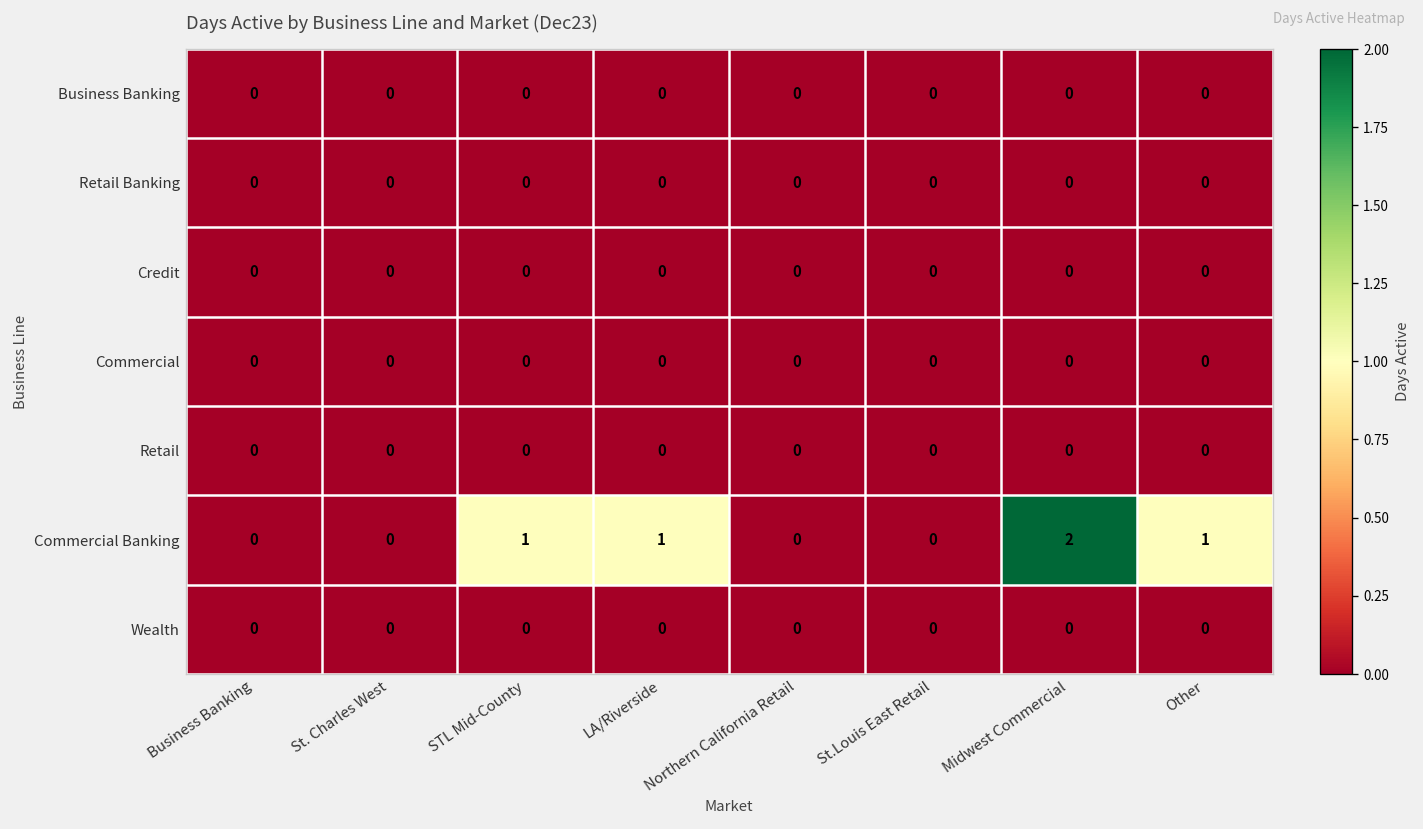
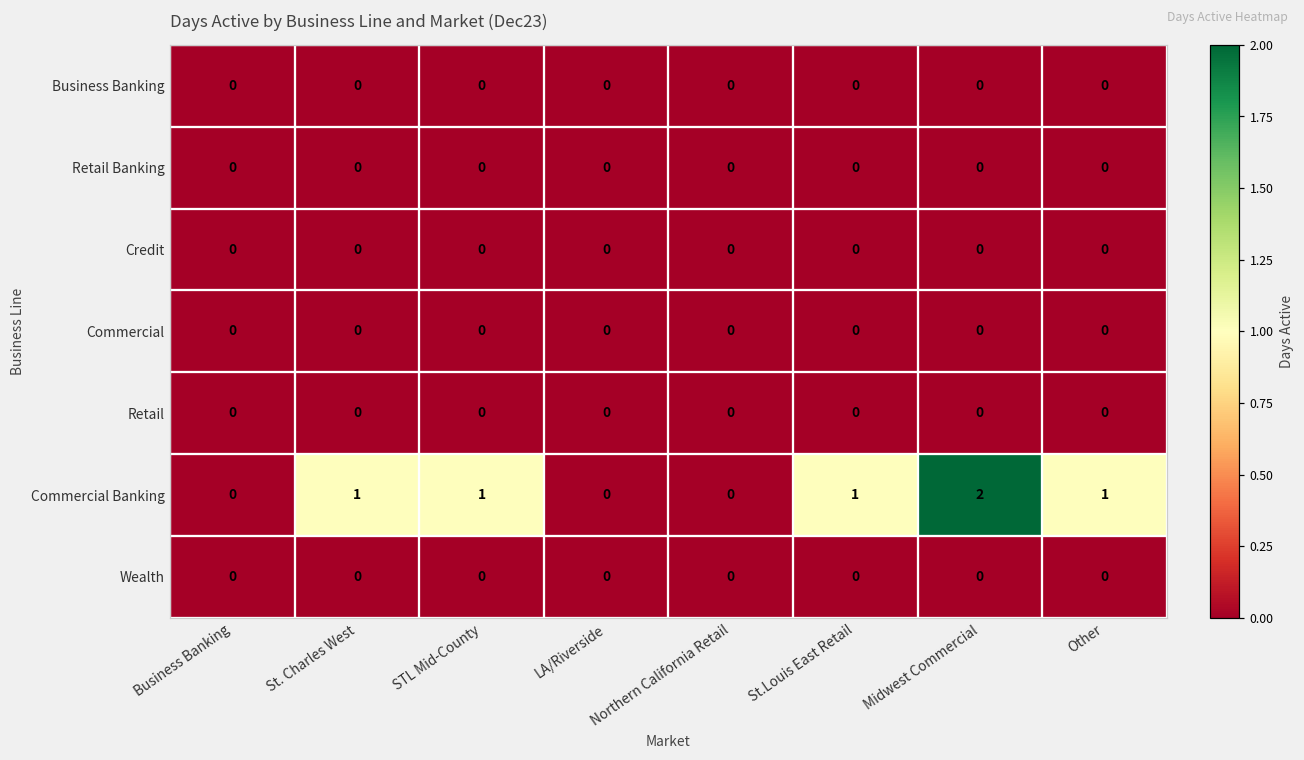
Commercial Banking, St. Charles West: 0 -> 1
Commercial Banking, LA/Riverside: 1 -> 0
Commercial Banking, St.Louis East Retail: 0 -> 1
